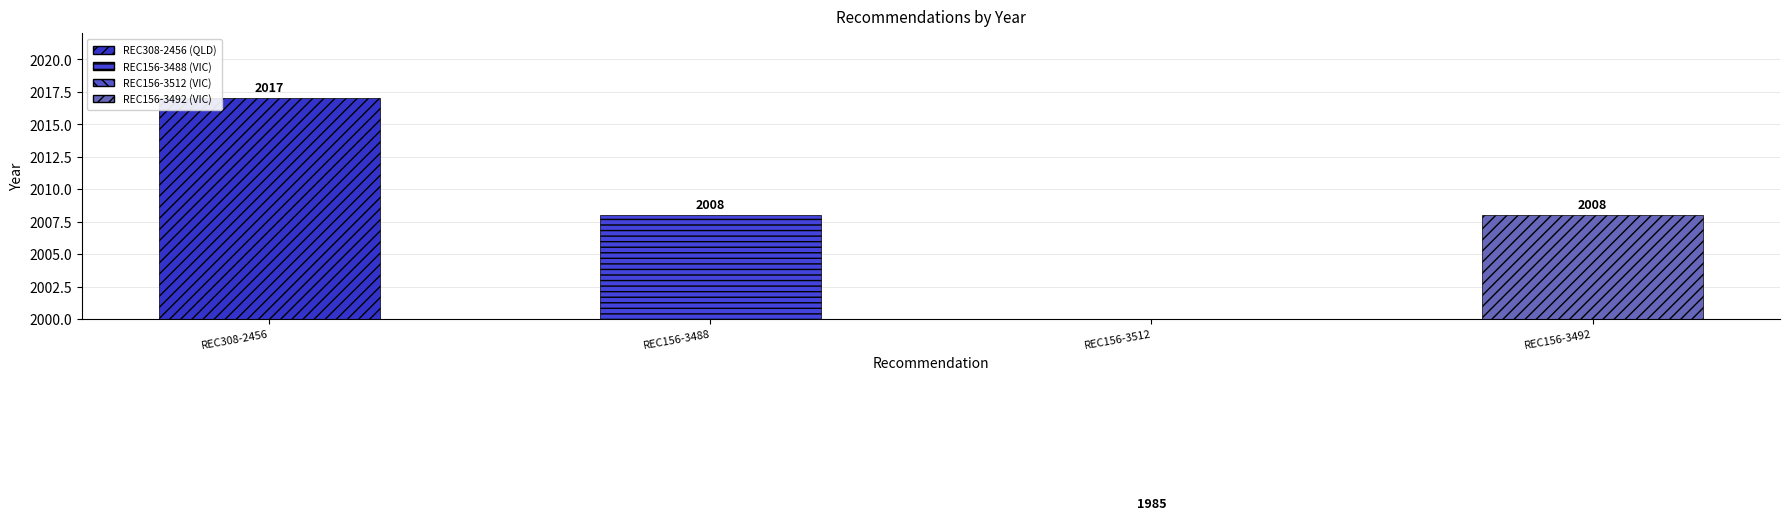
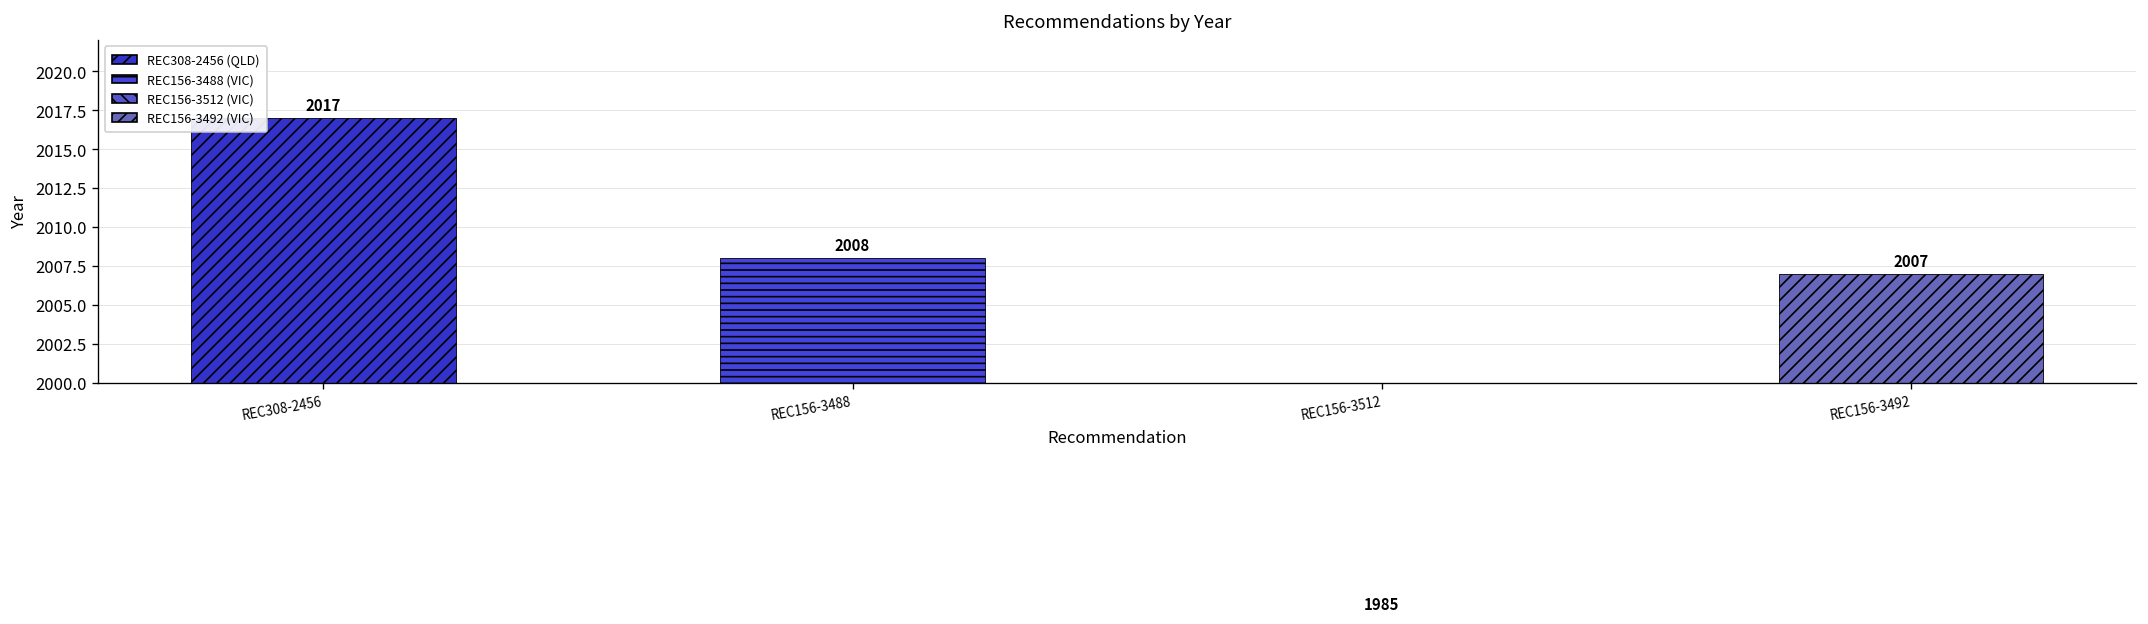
REC156-3492: 2008 -> 2007
